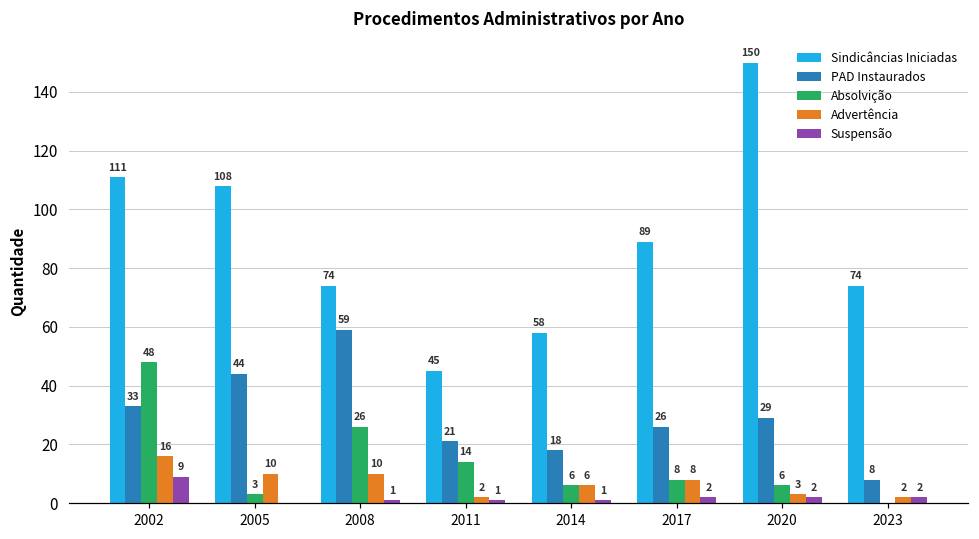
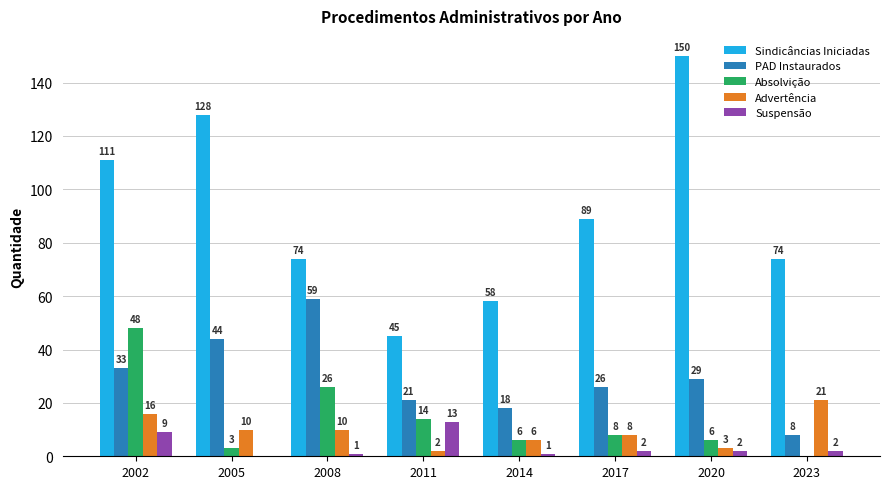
Sindicâncias Iniciadas, 2005: 108 -> 128
Suspensão, 2011: 1 -> 13
Advertência, 2023: 2 -> 21
